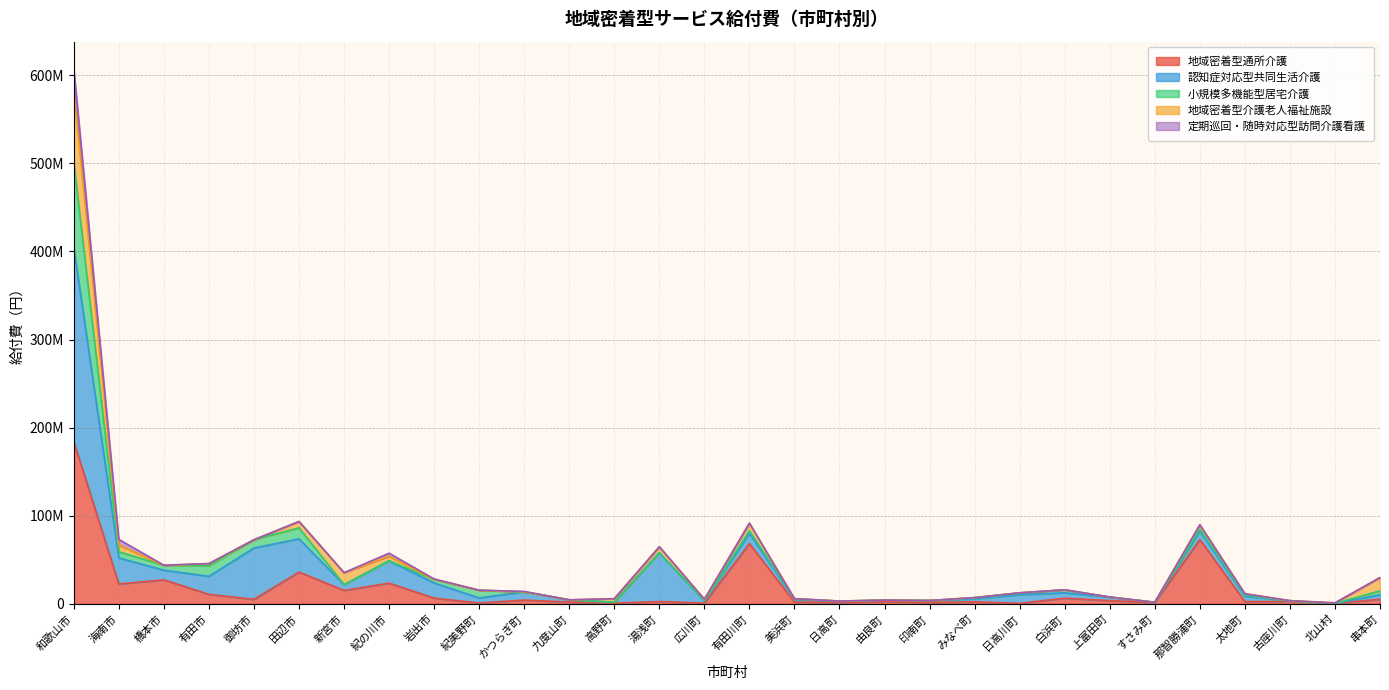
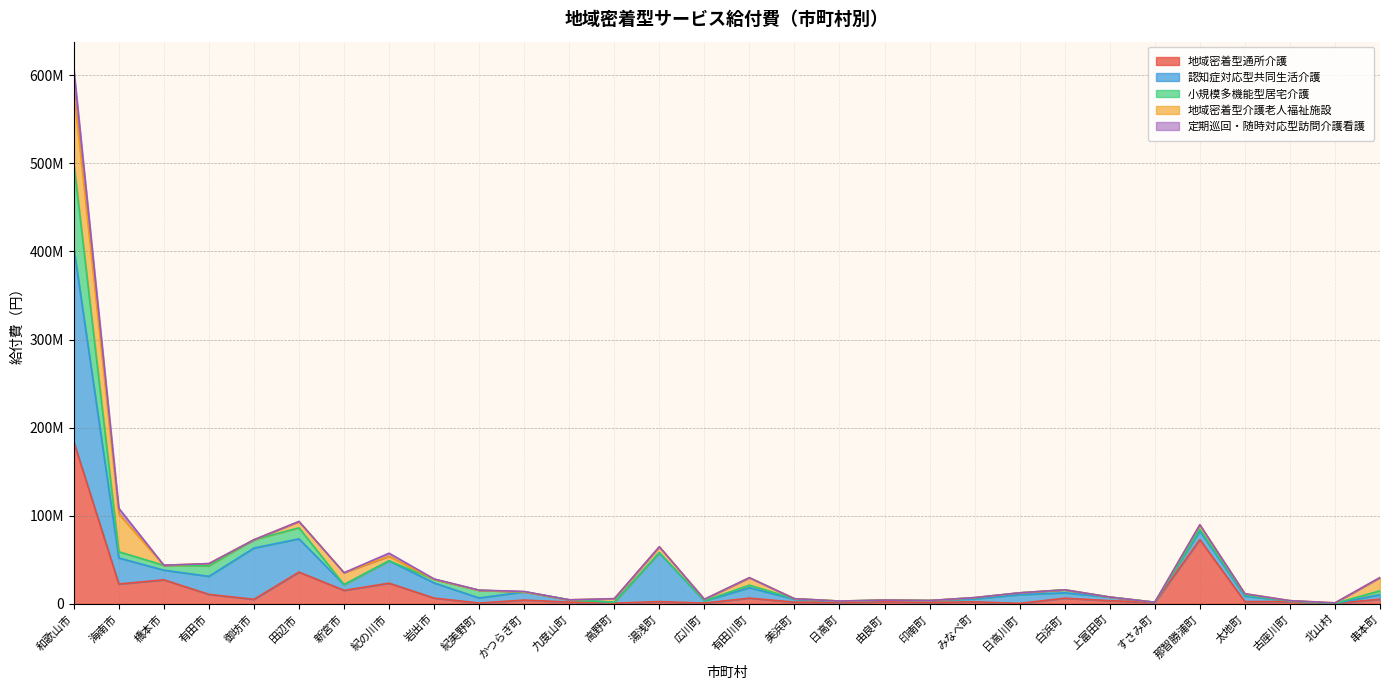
地域密着型介護老人福祉施設, 海南市: 10000000 -> 40000000
地域密着型通所介護, 有田川町: 70000000 -> 10000000
